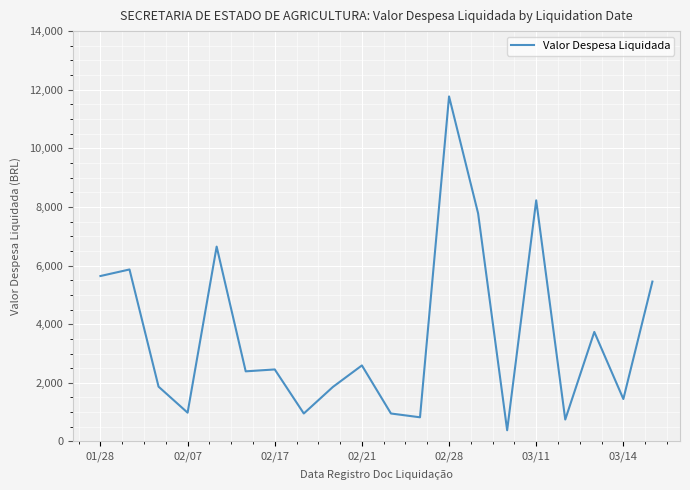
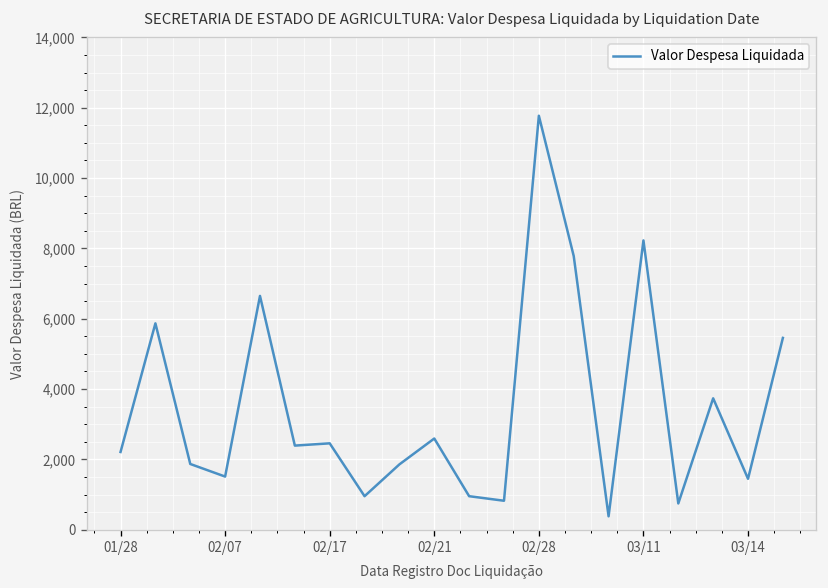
01/28: 5,600 -> 2,200
02/07: 1,000 -> 1,500
